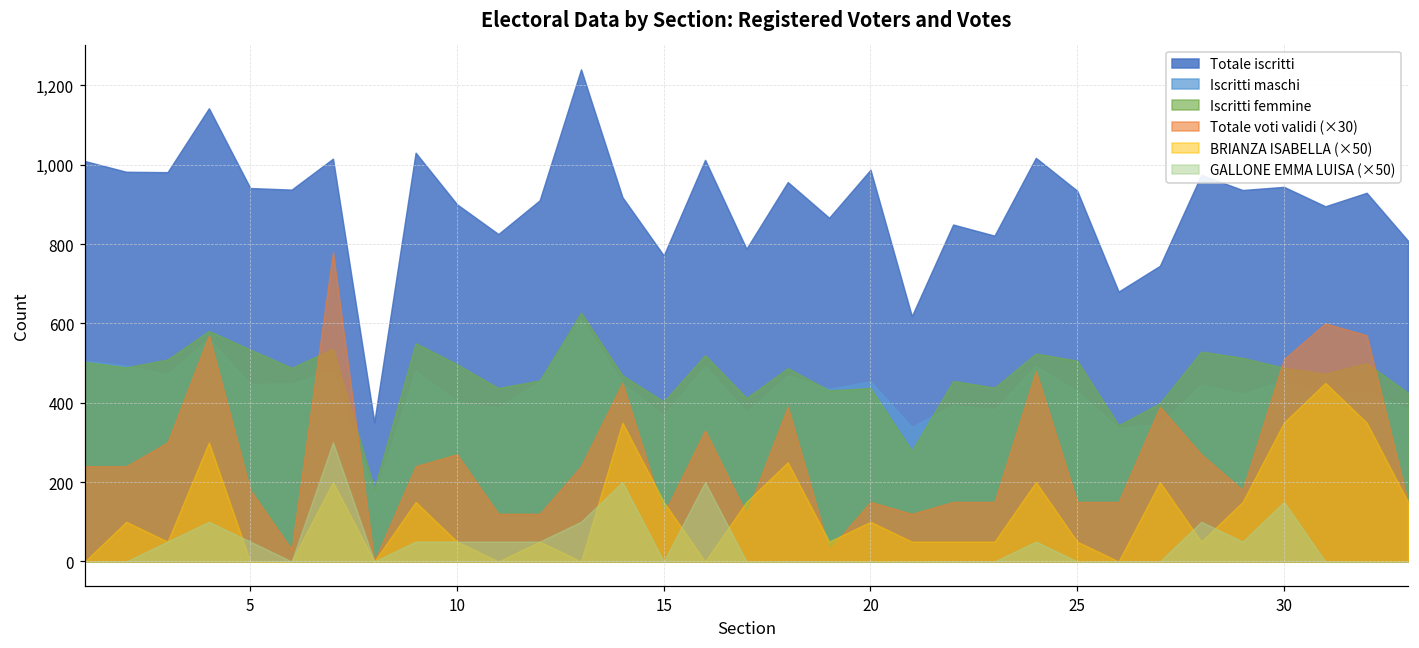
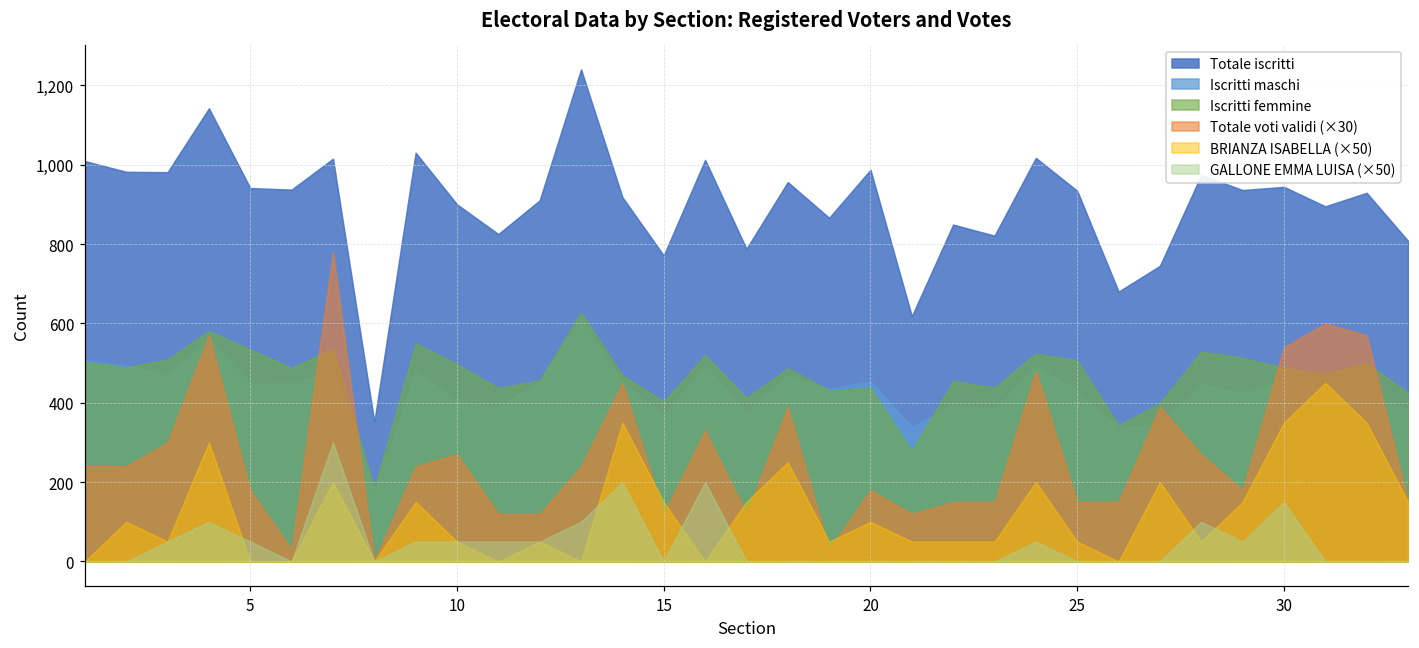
Totale voti validi (×30), 20: 150 -> 180
Totale voti validi (×30), 30: 510 -> 540
